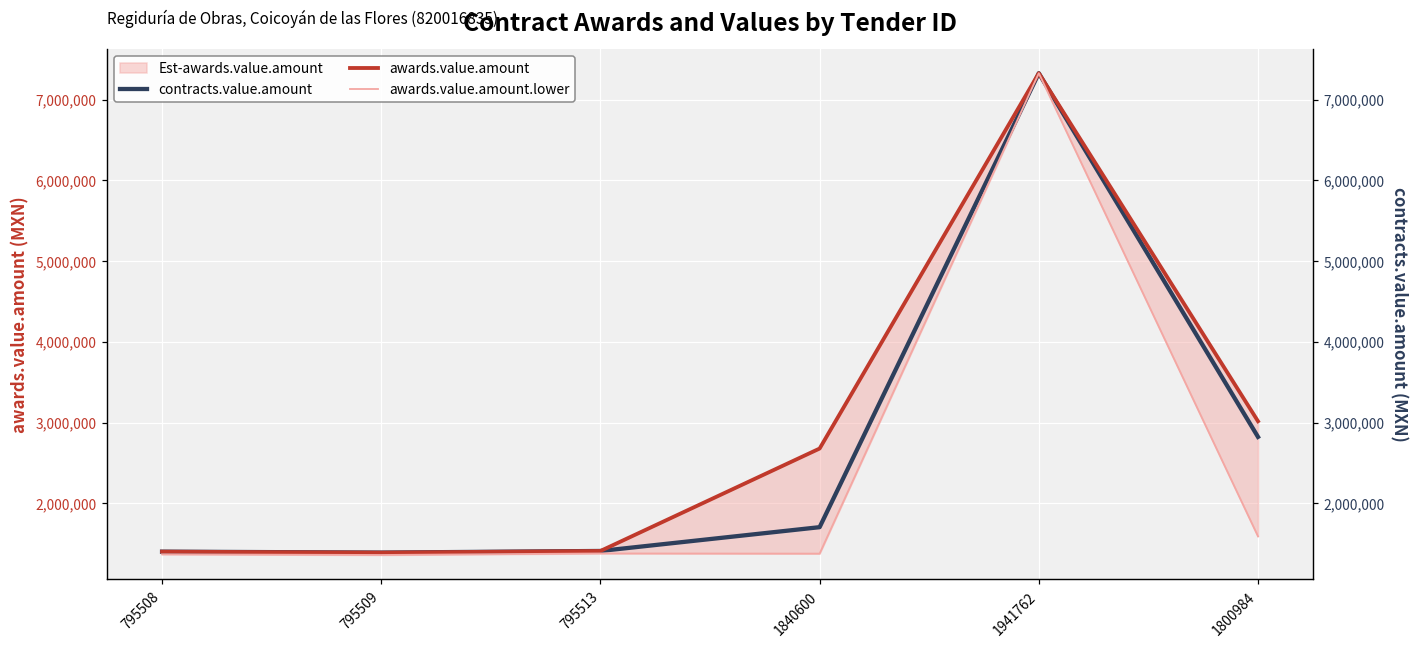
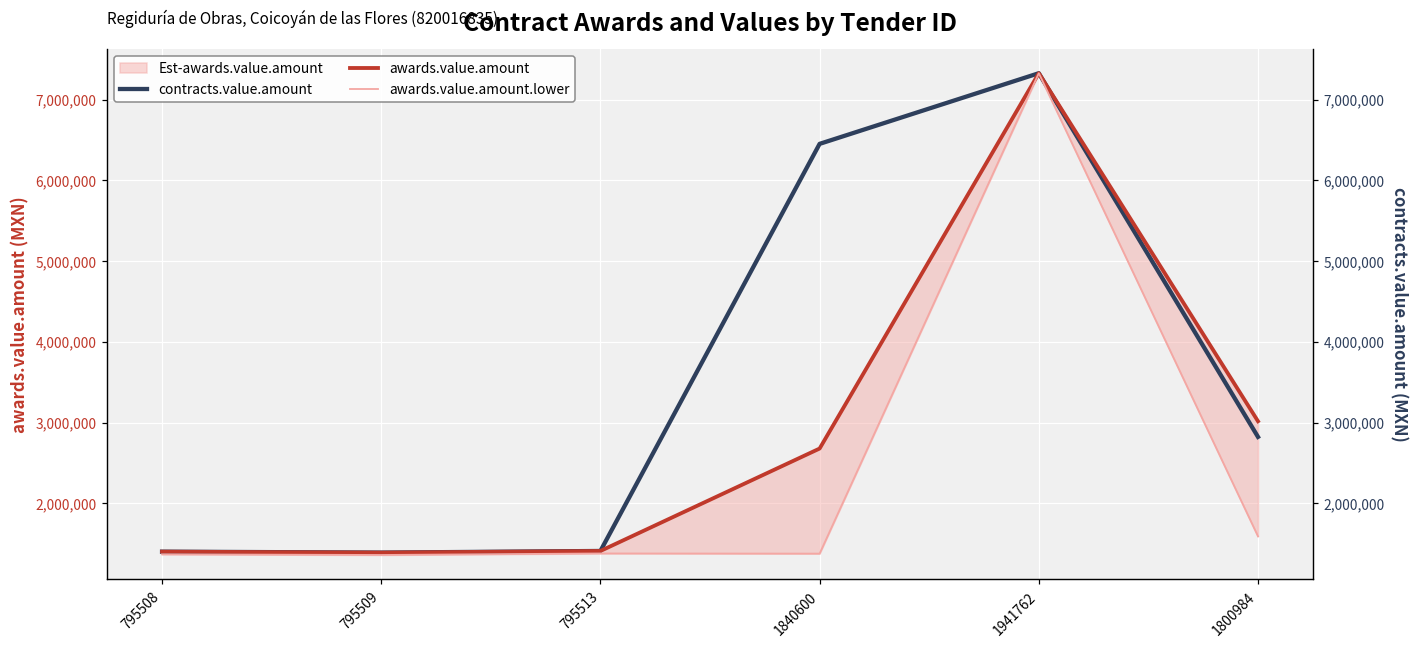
contracts.value.amount, 1840600: 1,700,000 -> 6,500,000
